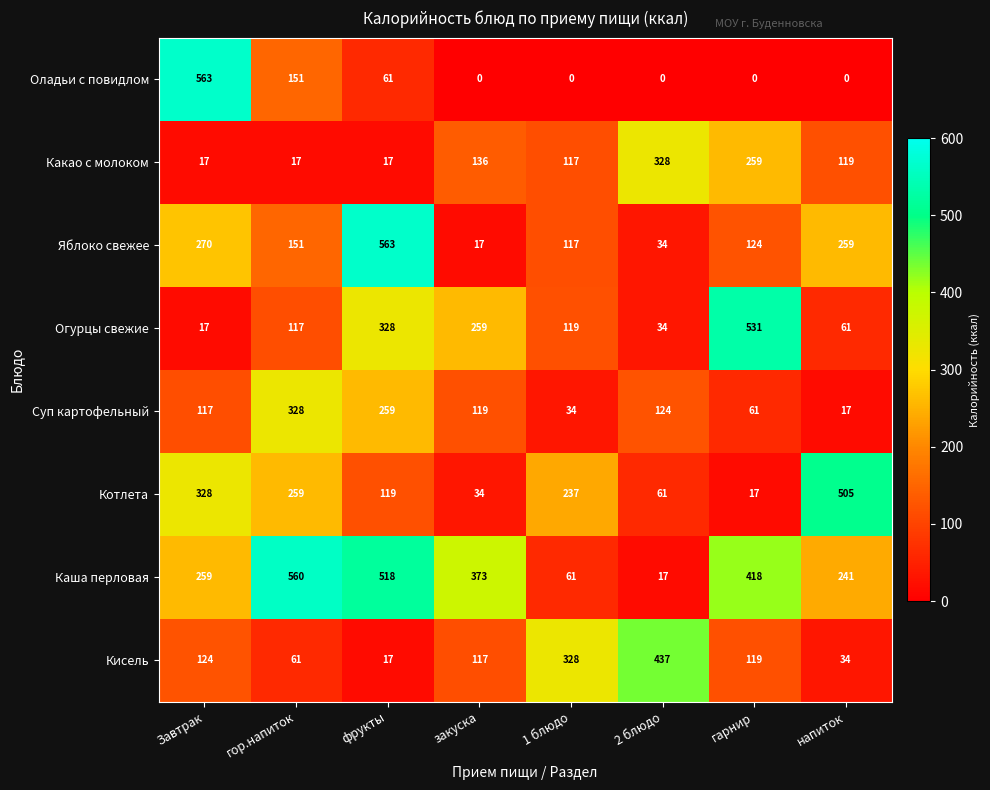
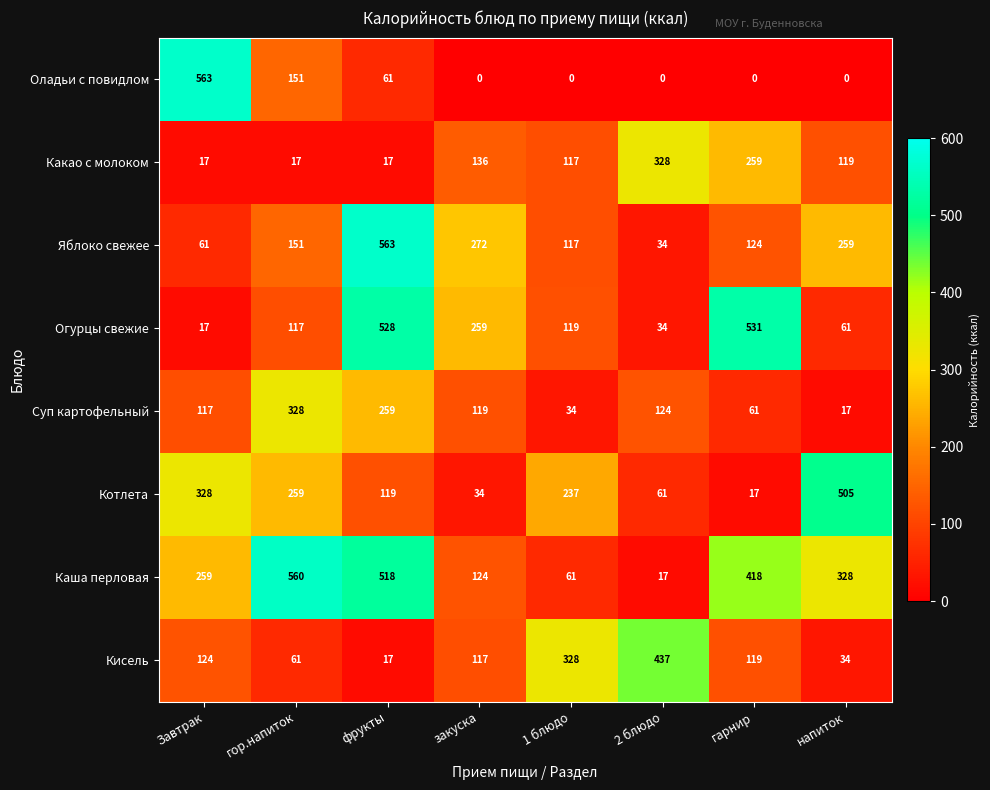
Яблоко свежее, Завтрак: 270 -> 61
Яблоко свежее, закуска: 17 -> 272
Огурцы свежие, фрукты: 328 -> 528
Каша перловая, закуска: 373 -> 124
Каша перловая, напиток: 241 -> 328
